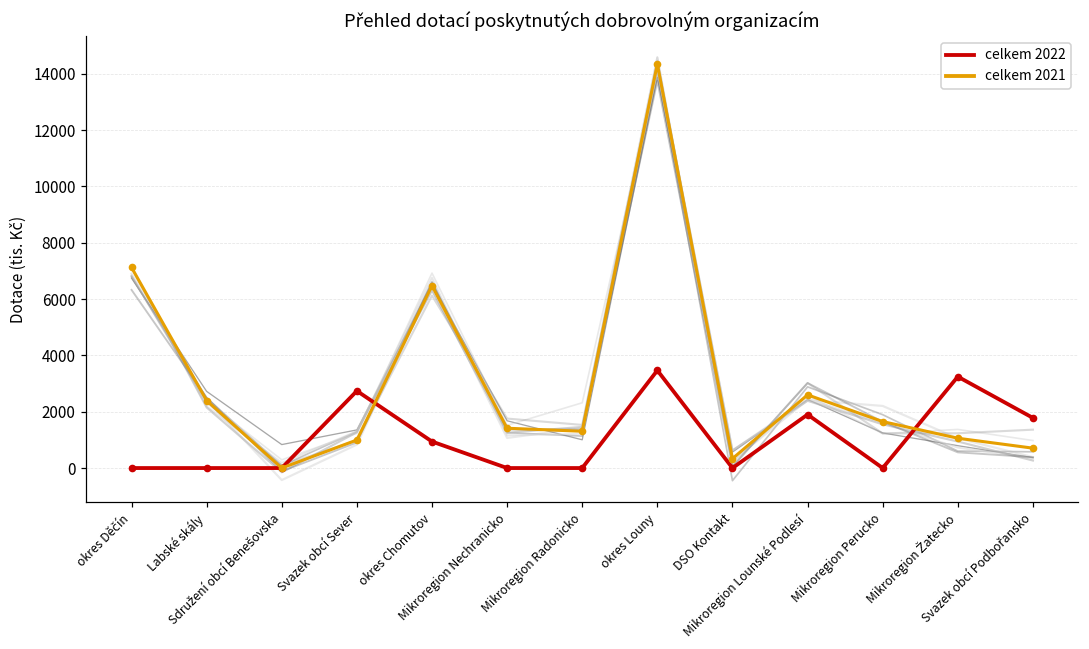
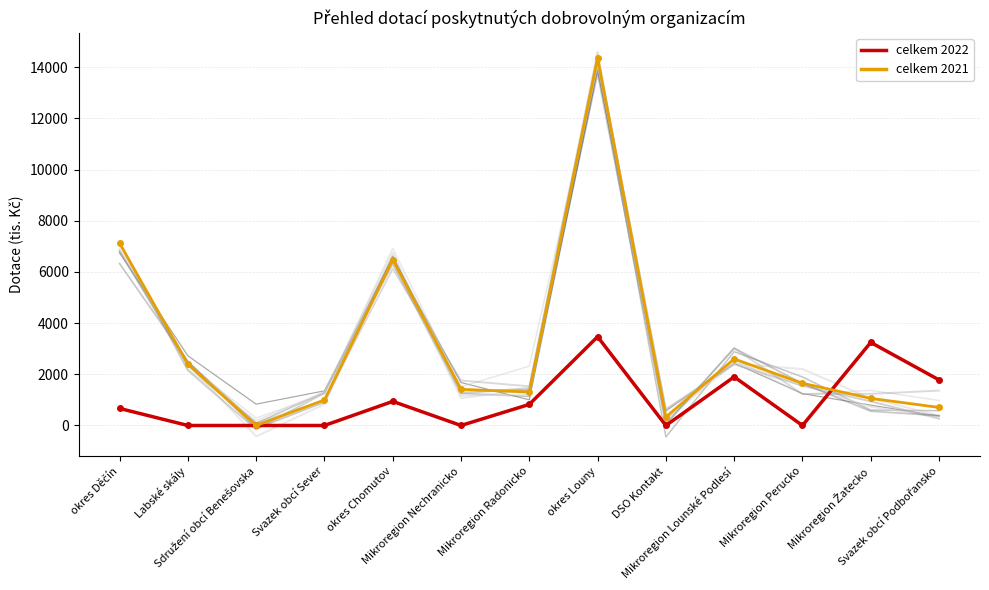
celkem 2022, okres Děčín: 0 -> 700
celkem 2022, Svazek obcí Sever: 2700 -> 0
celkem 2022, Mikroregion Radonicko: 0 -> 800
